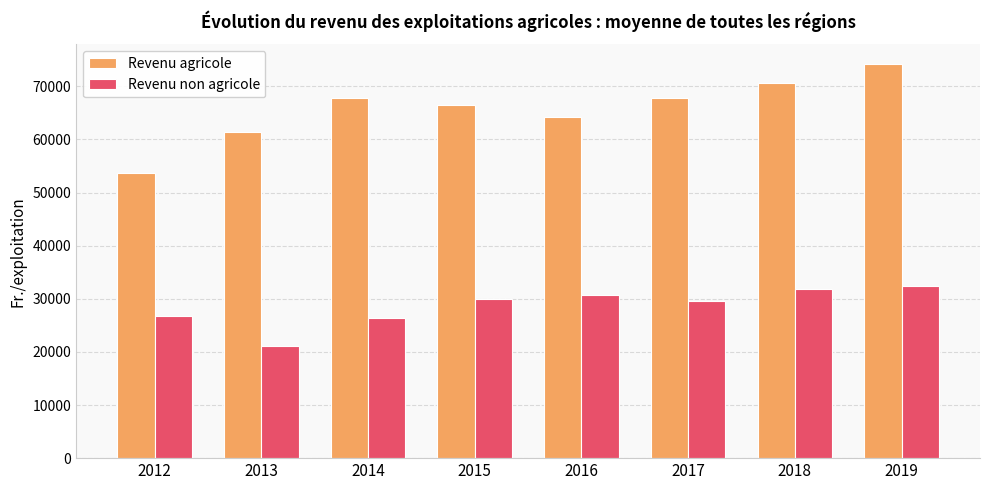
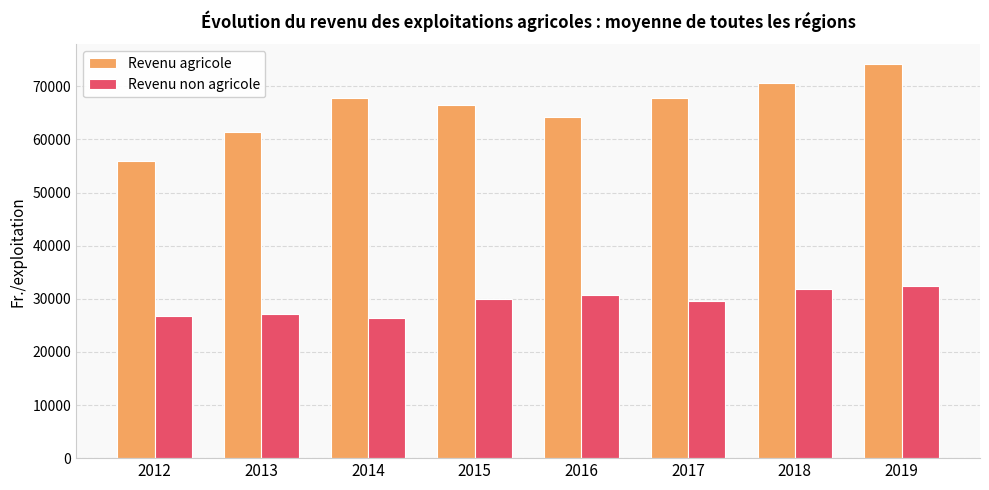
Revenu agricole, 2012: 54000 -> 56000
Revenu non agricole, 2013: 21000 -> 27000
